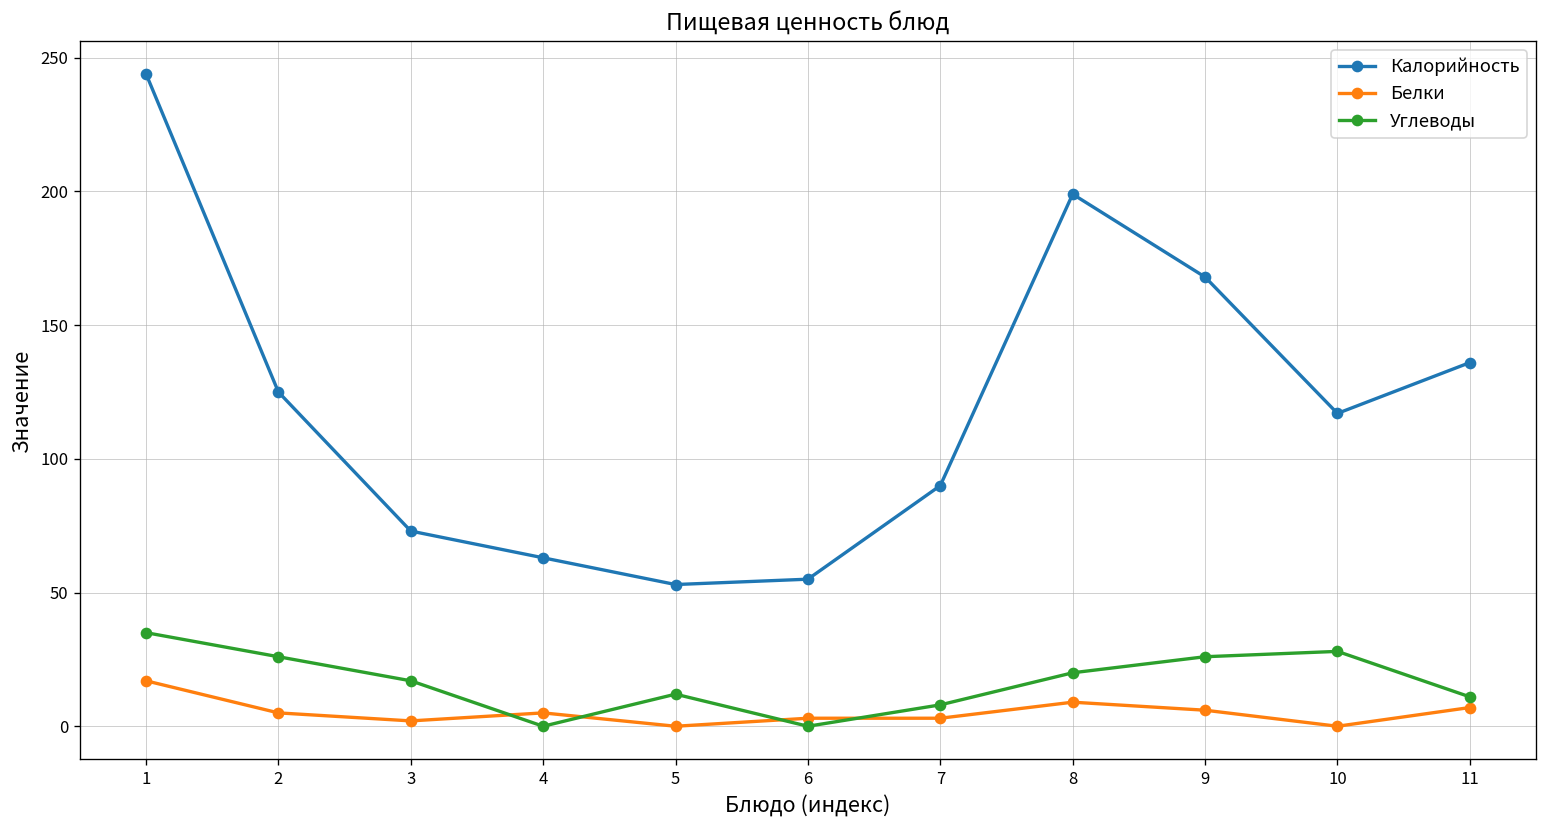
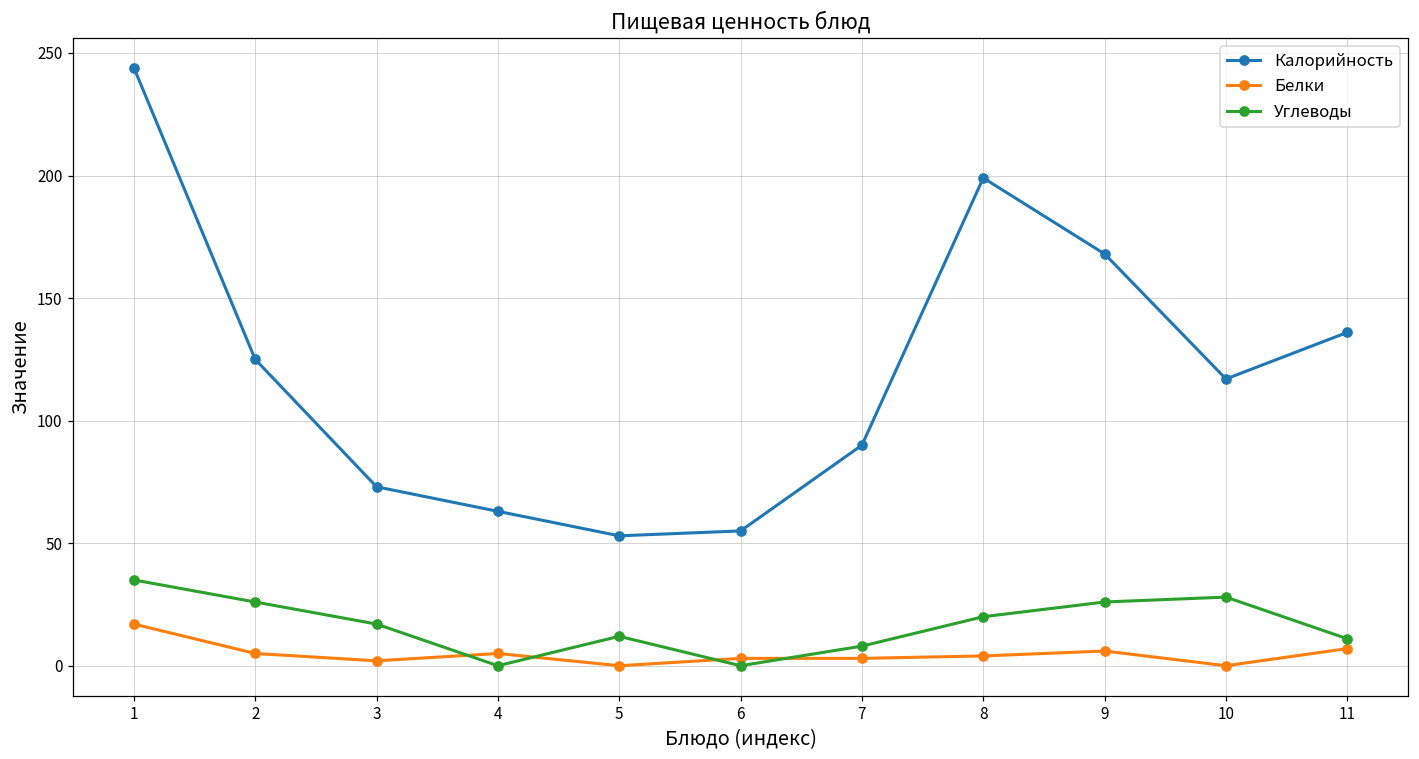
Белки, 8: 9 -> 4
